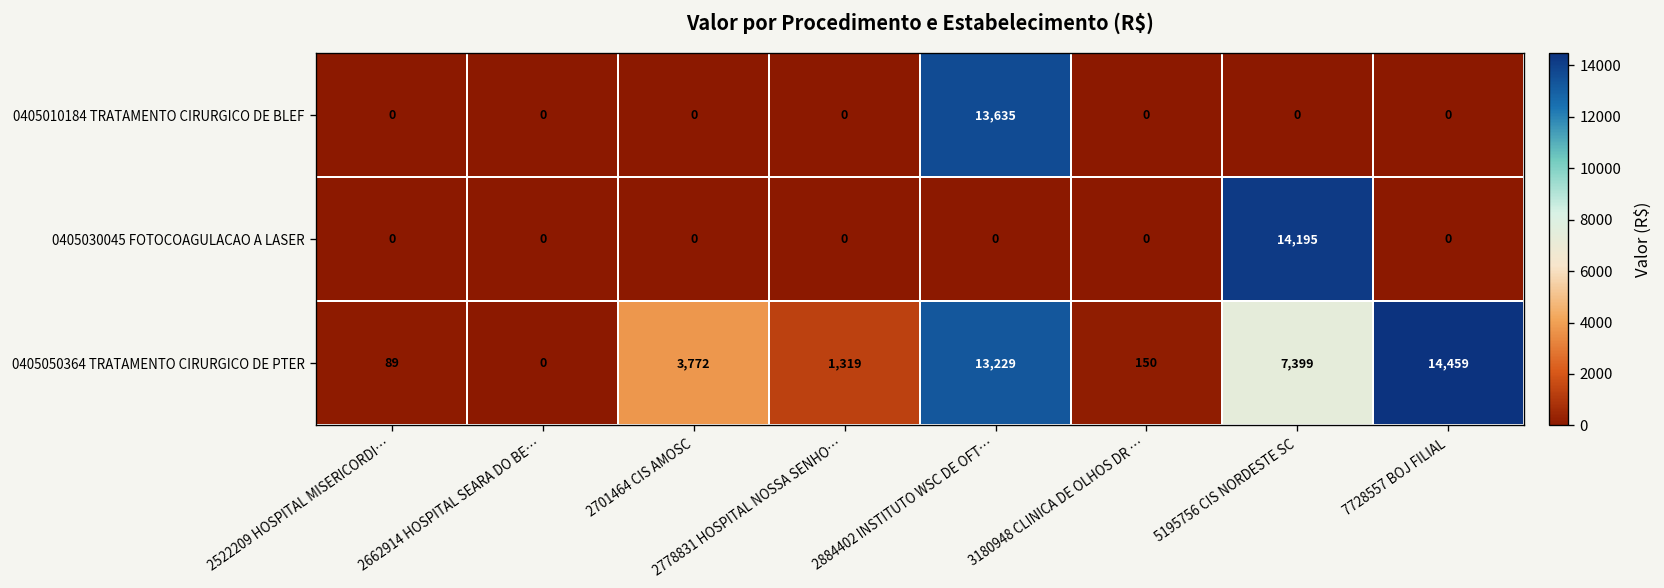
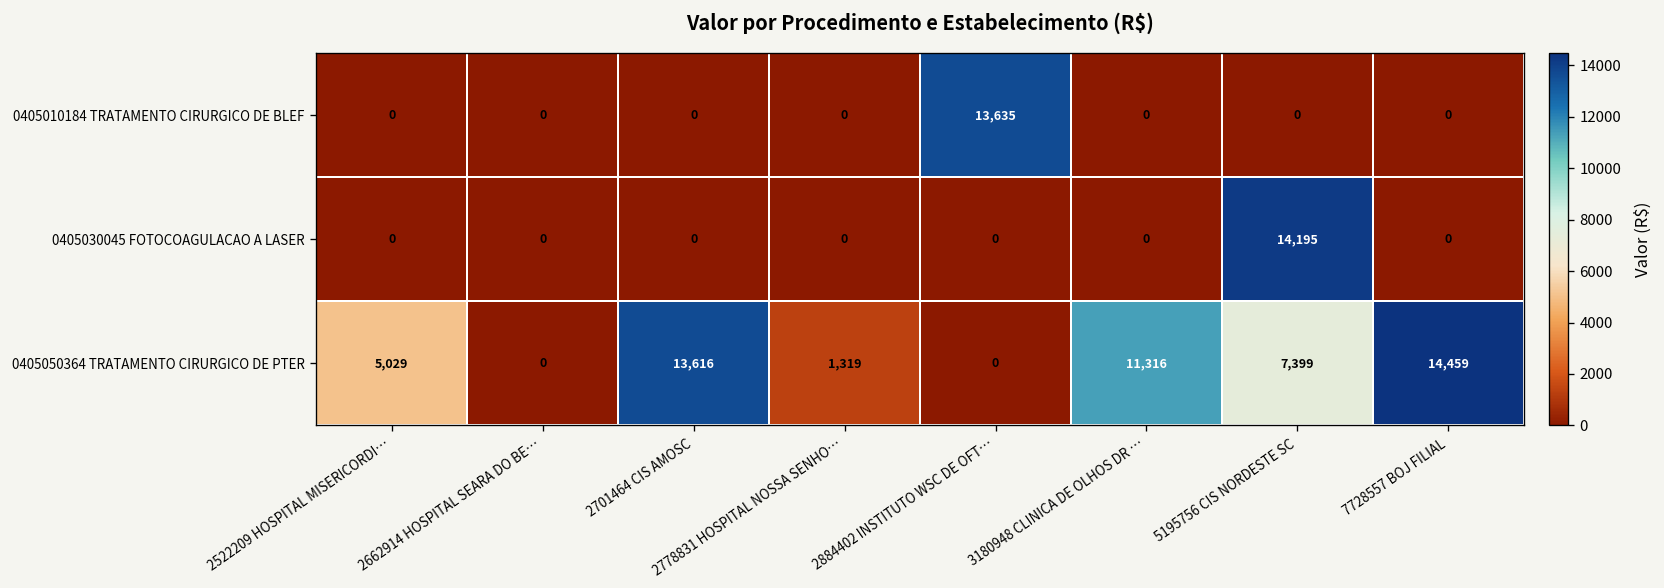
0405050364 TRATAMENTO CIRURGICO DE PTER, 2522209 HOSPITAL MISERICORDI…: 89 -> 5,029
0405050364 TRATAMENTO CIRURGICO DE PTER, 2701464 CIS AMOSC: 3,772 -> 13,616
0405050364 TRATAMENTO CIRURGICO DE PTER, 2884402 INSTITUTO WSC DE OFT…: 13,229 -> 0
0405050364 TRATAMENTO CIRURGICO DE PTER, 3180948 CLINICA DE OLHOS DR …: 150 -> 11,316
